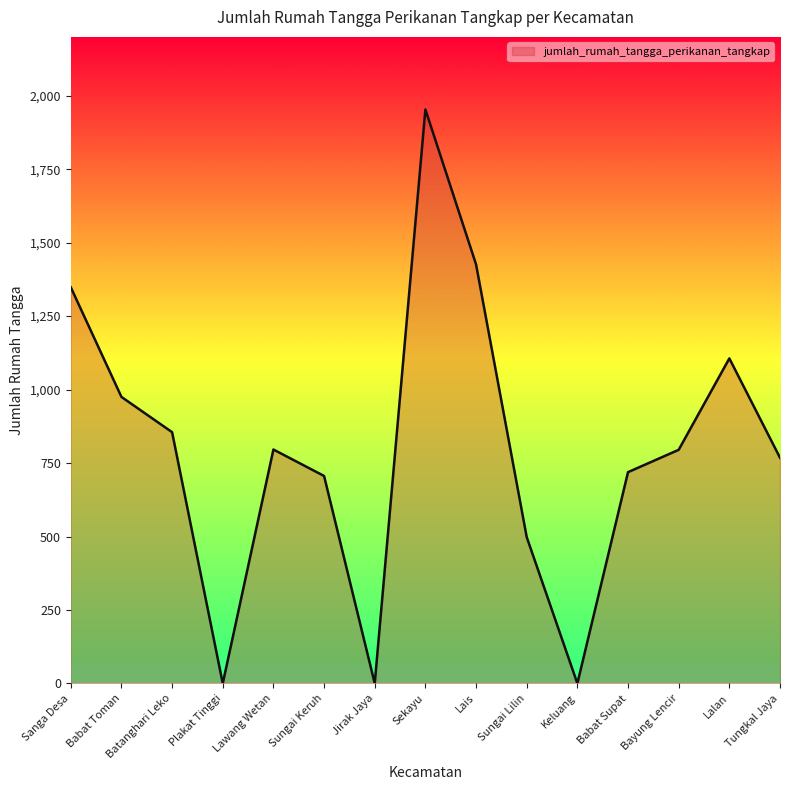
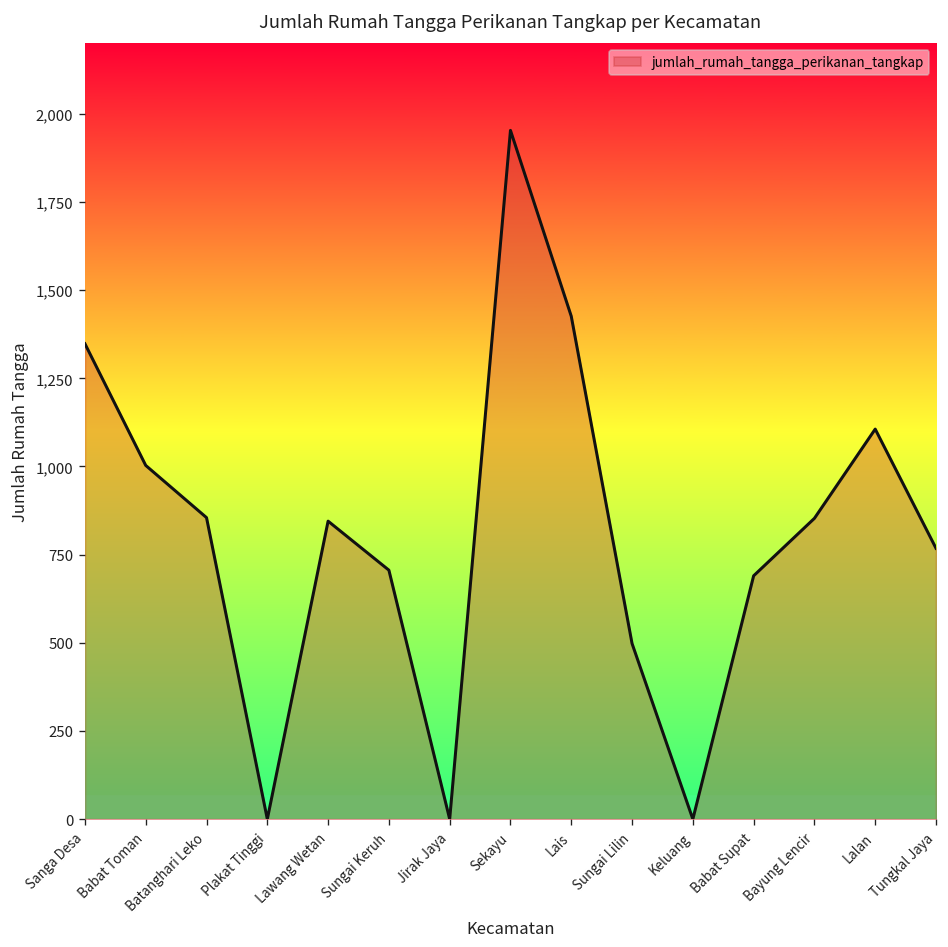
Babat Toman: 980 -> 1,000
Lawang Wetan: 800 -> 850
Babat Supat: 720 -> 690
Bayung Lencir: 800 -> 850
